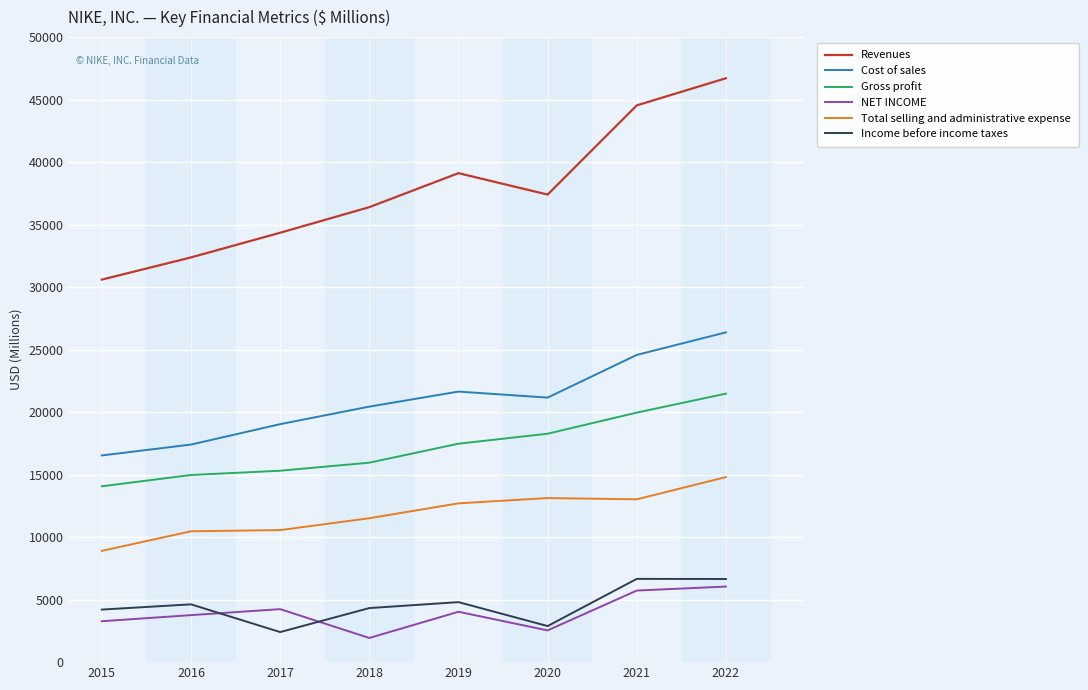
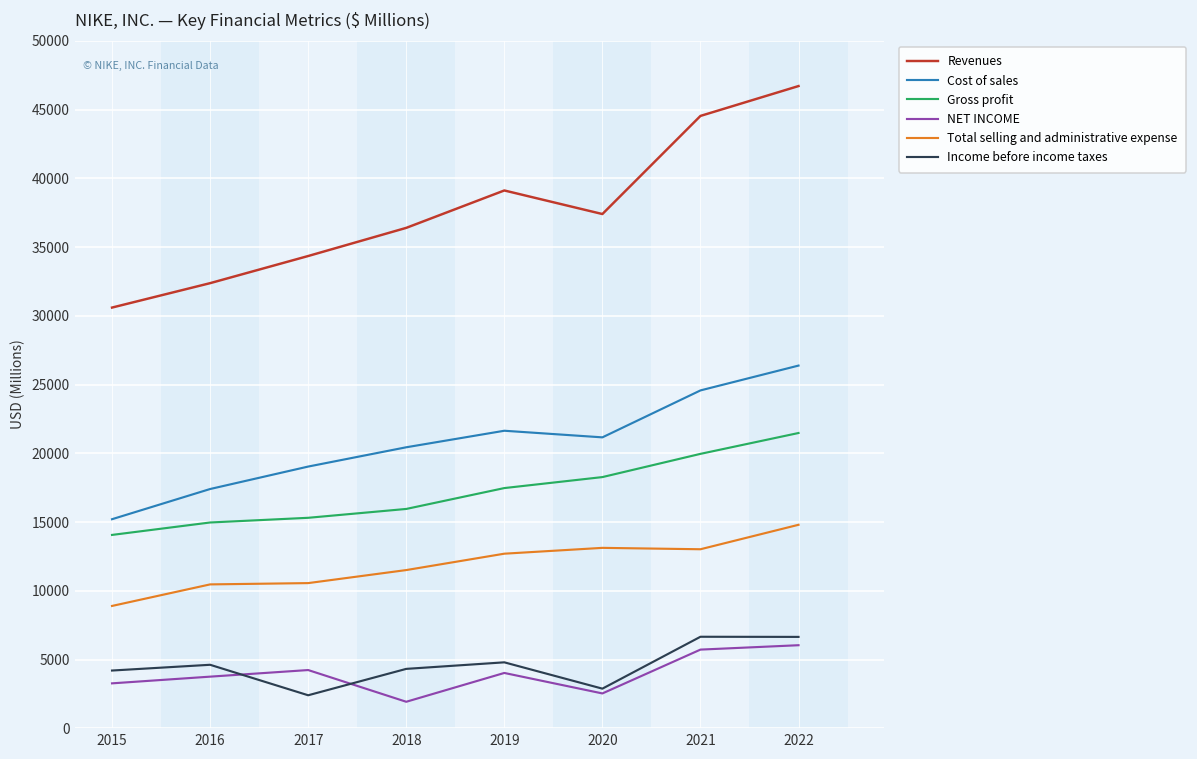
Cost of sales, 2015: 16500 -> 15200
